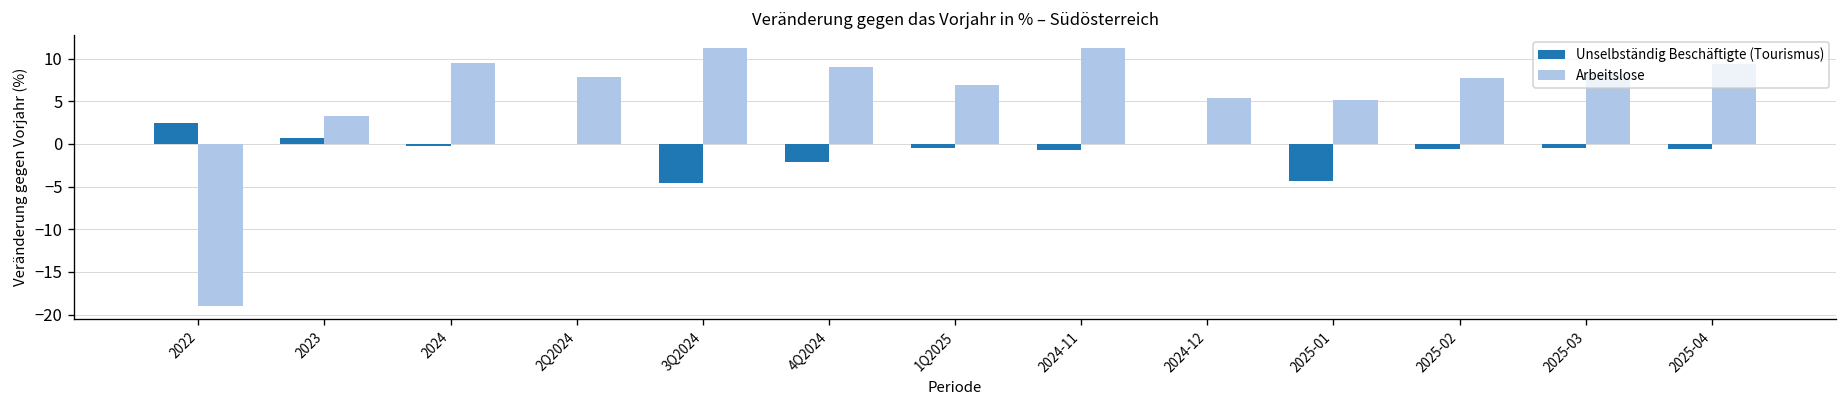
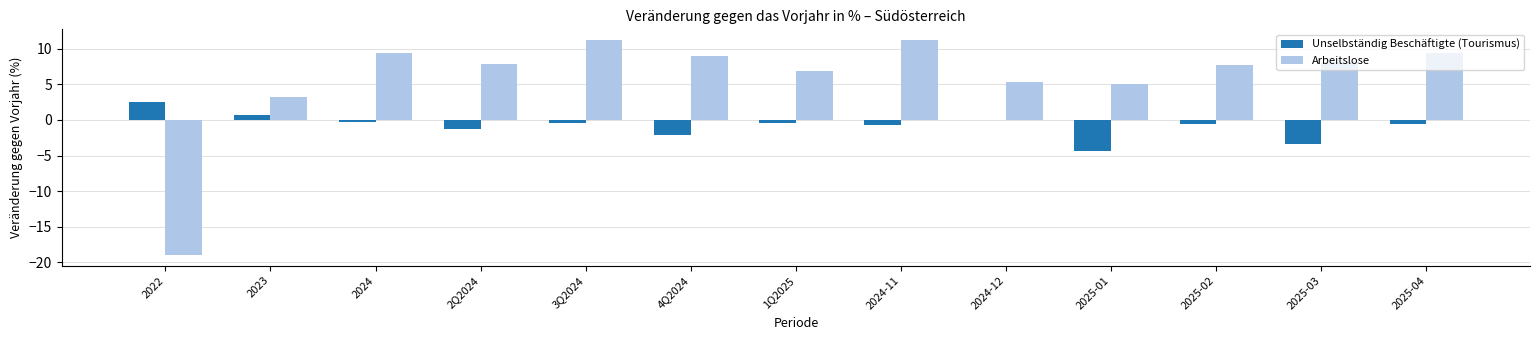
Unselbständig Beschäftigte (Tourismus), 2Q2024: 0 -> -1
Unselbständig Beschäftigte (Tourismus), 3Q2024: -5 -> 0
Unselbständig Beschäftigte (Tourismus), 2025-03: 0 -> -3
